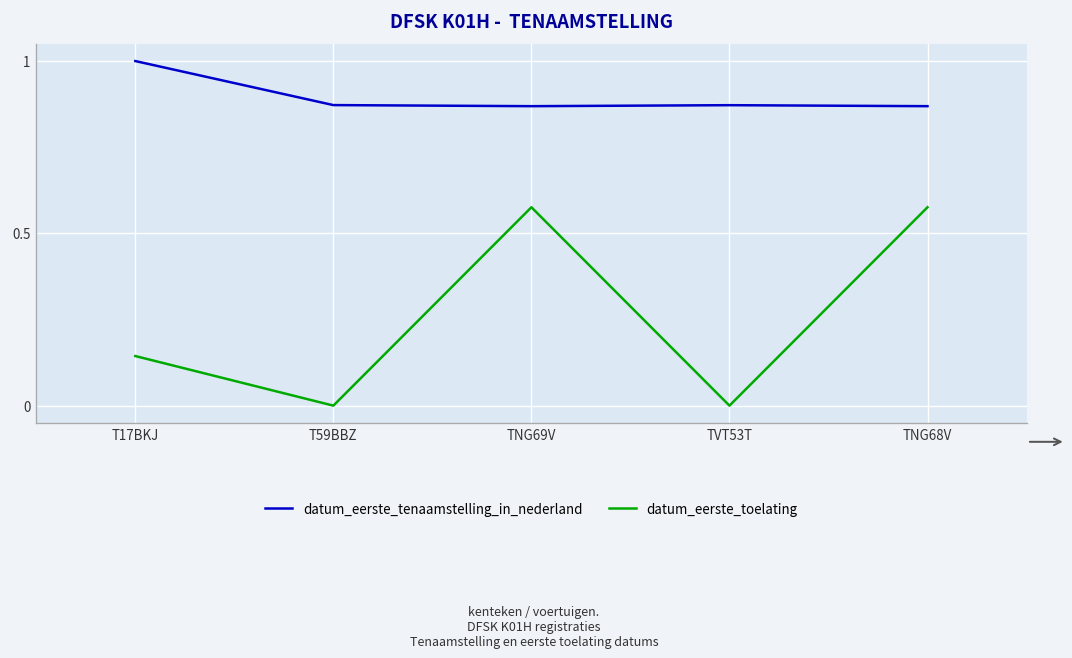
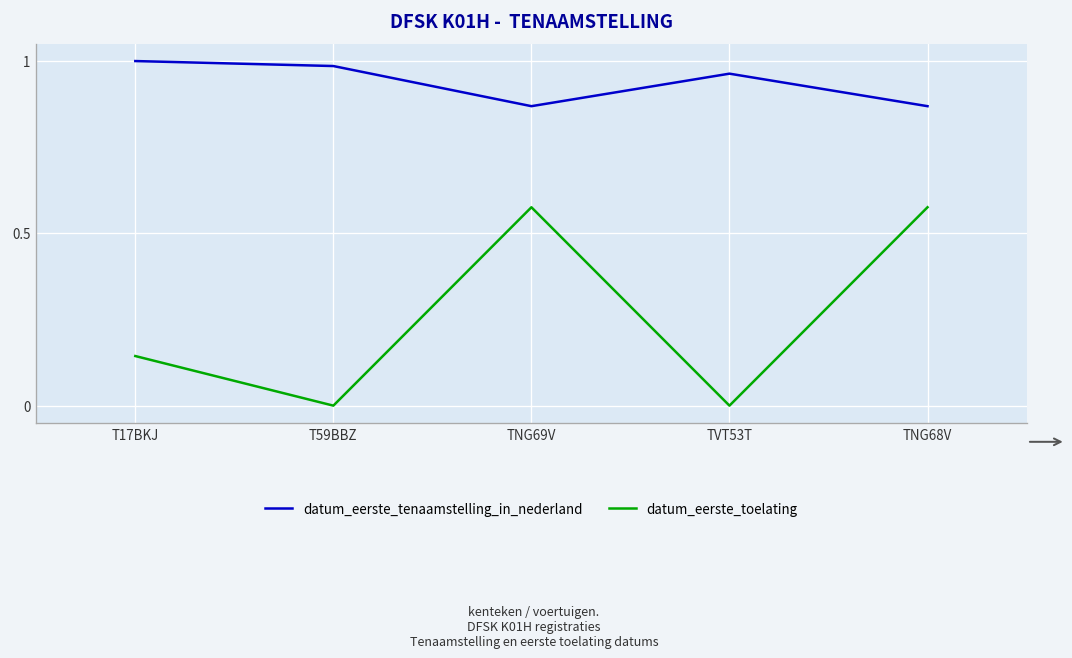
datum_eerste_tenaamstelling_in_nederland, T59BBZ: 0.87 -> 0.99
datum_eerste_tenaamstelling_in_nederland, TVT53T: 0.87 -> 0.96
